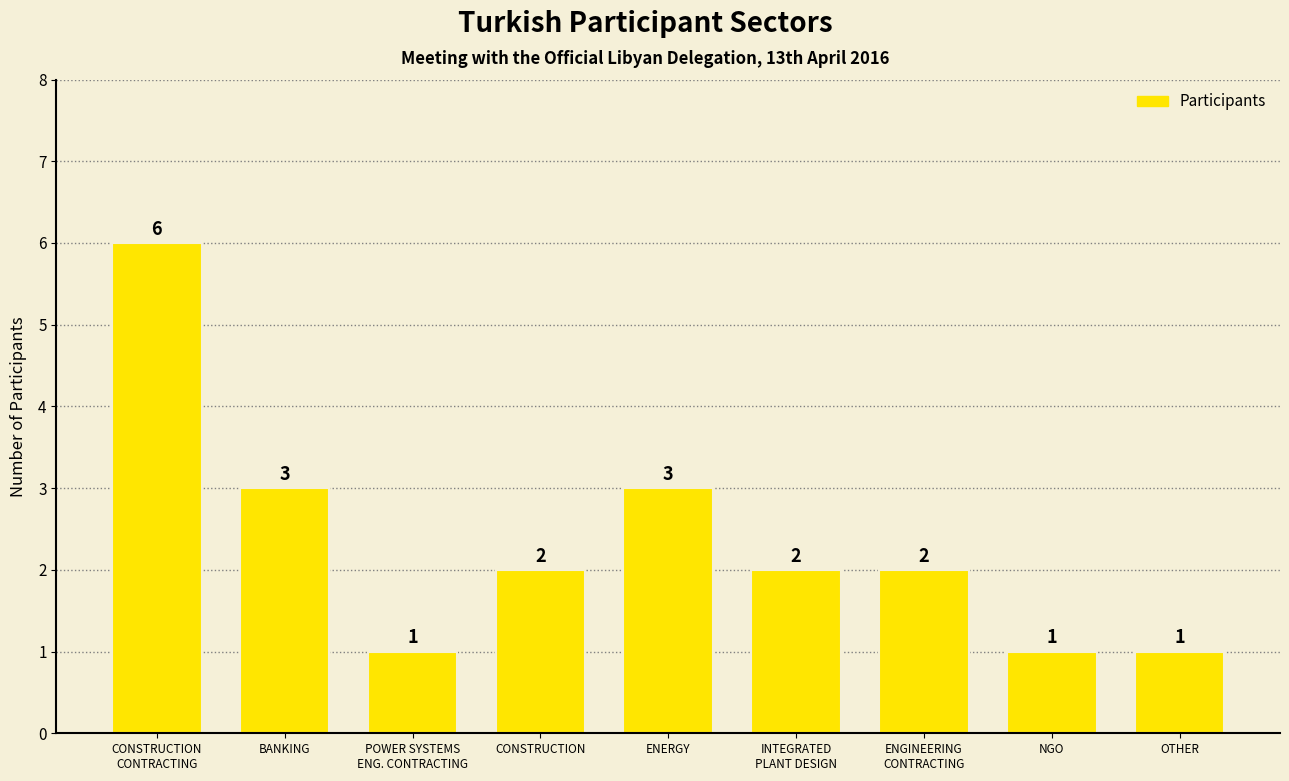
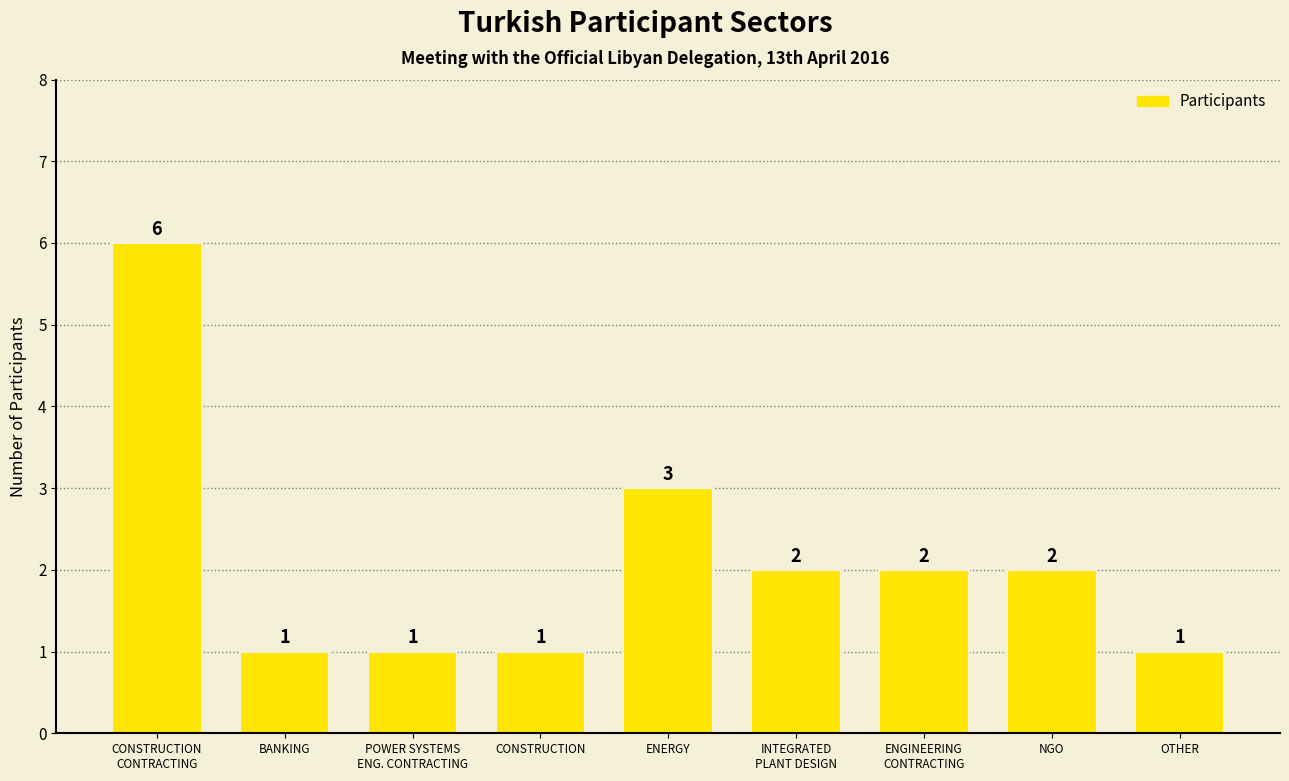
BANKING: 3 -> 1
CONSTRUCTION: 2 -> 1
NGO: 1 -> 2
